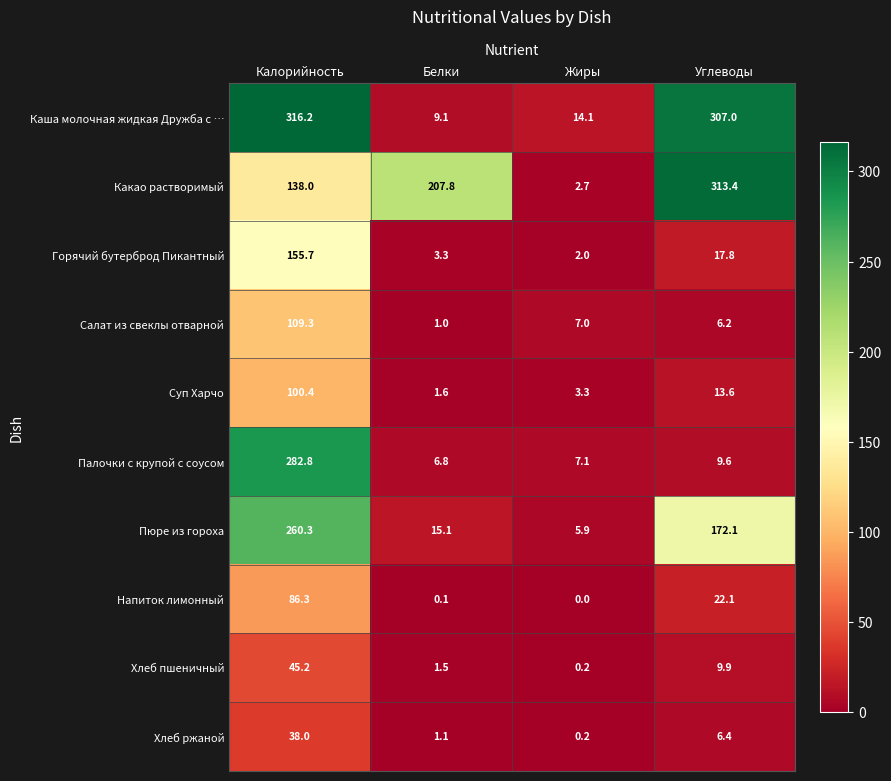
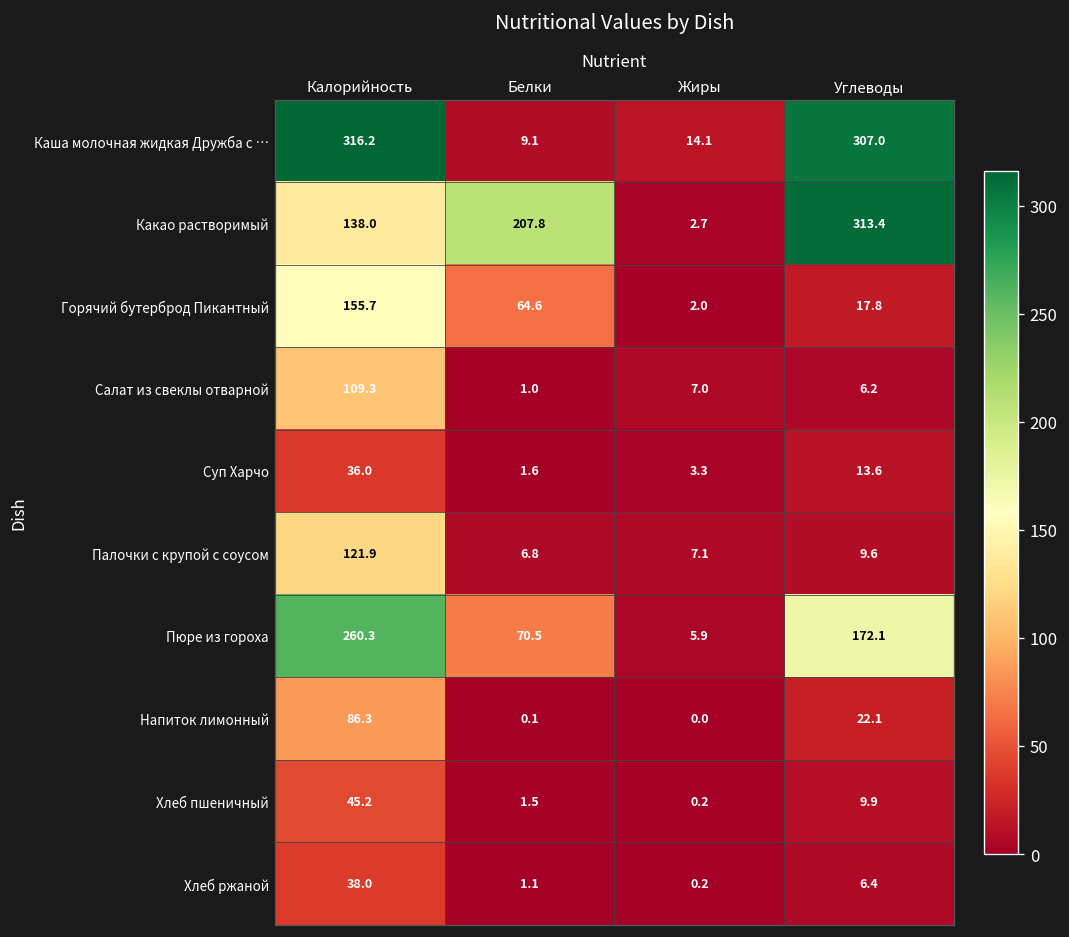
Горячий бутерброд Пикантный, Белки: 3.3 -> 64.6
Суп Харчо, Калорийность: 100.4 -> 36.0
Палочки с крупой с соусом, Калорийность: 282.8 -> 121.9
Пюре из гороха, Белки: 15.1 -> 70.5
